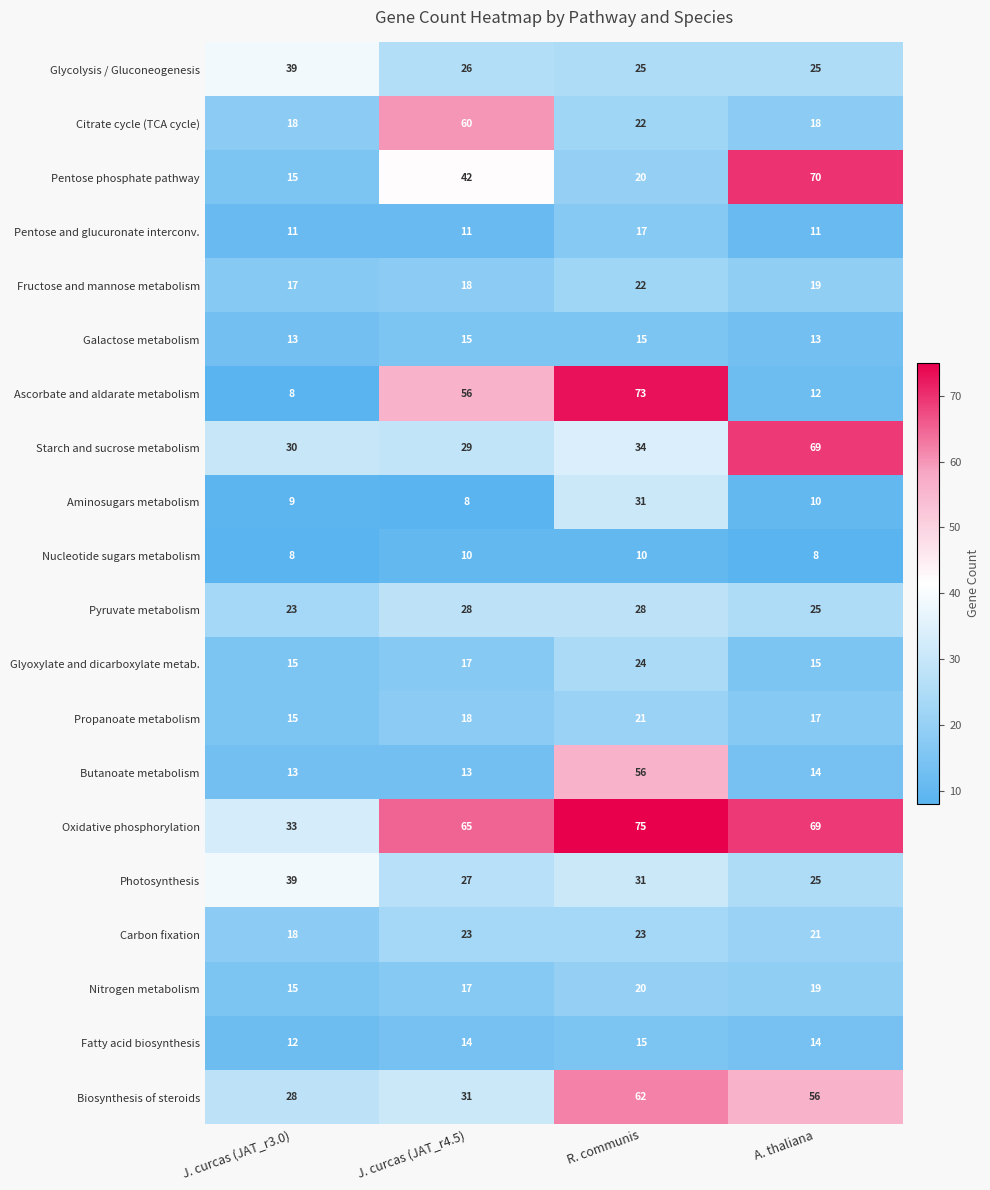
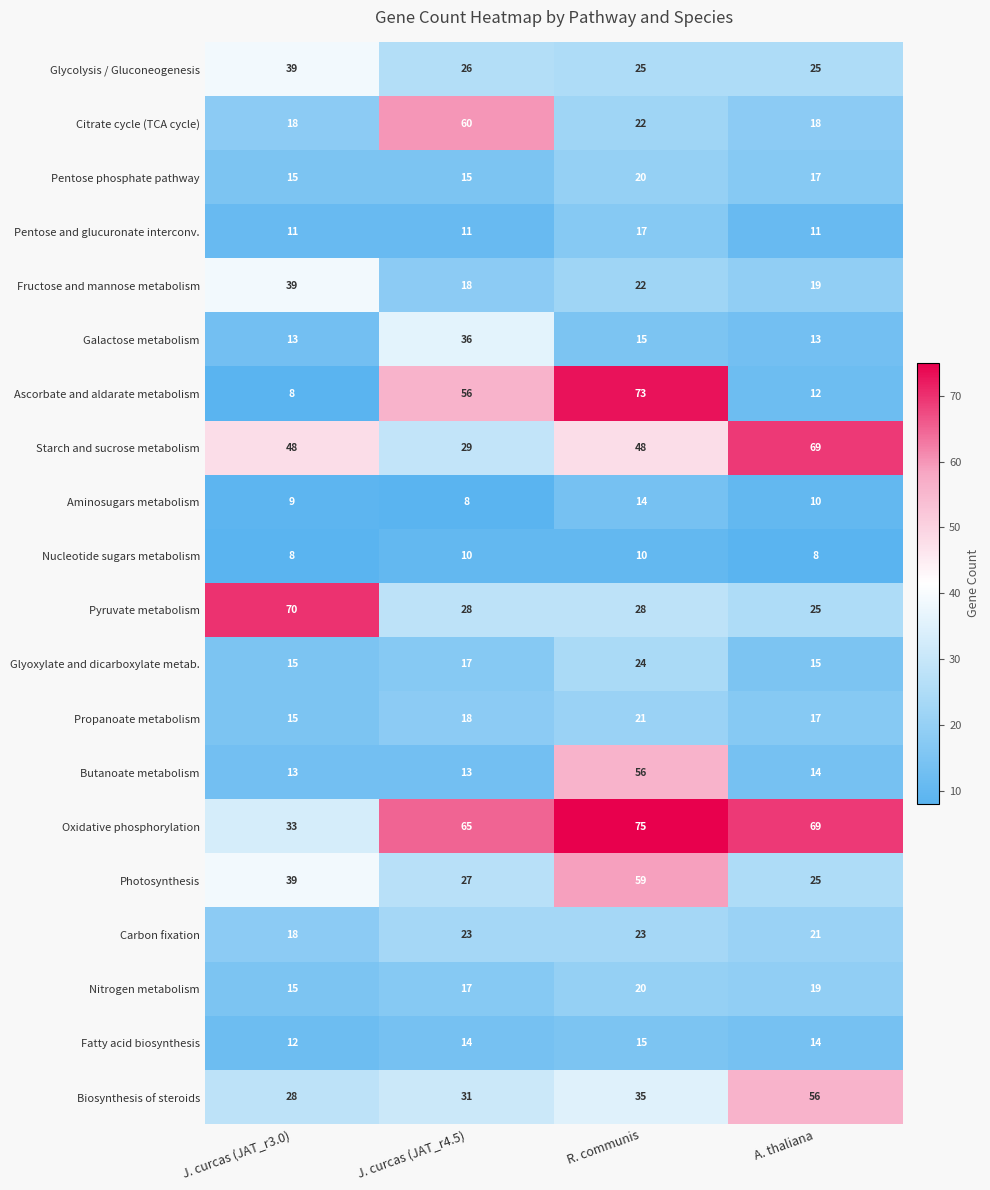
Pentose phosphate pathway, J. curcas (JAT_r4.5): 42 -> 15
Pentose phosphate pathway, A. thaliana: 70 -> 17
Fructose and mannose metabolism, J. curcas (JAT_r3.0): 17 -> 39
Galactose metabolism, J. curcas (JAT_r4.5): 15 -> 36
Starch and sucrose metabolism, J. curcas (JAT_r3.0): 30 -> 48
Starch and sucrose metabolism, R. communis: 34 -> 48
Aminosugars metabolism, R. communis: 31 -> 14
Pyruvate metabolism, J. curcas (JAT_r3.0): 23 -> 70
Photosynthesis, R. communis: 31 -> 59
Biosynthesis of steroids, R. communis: 62 -> 35
